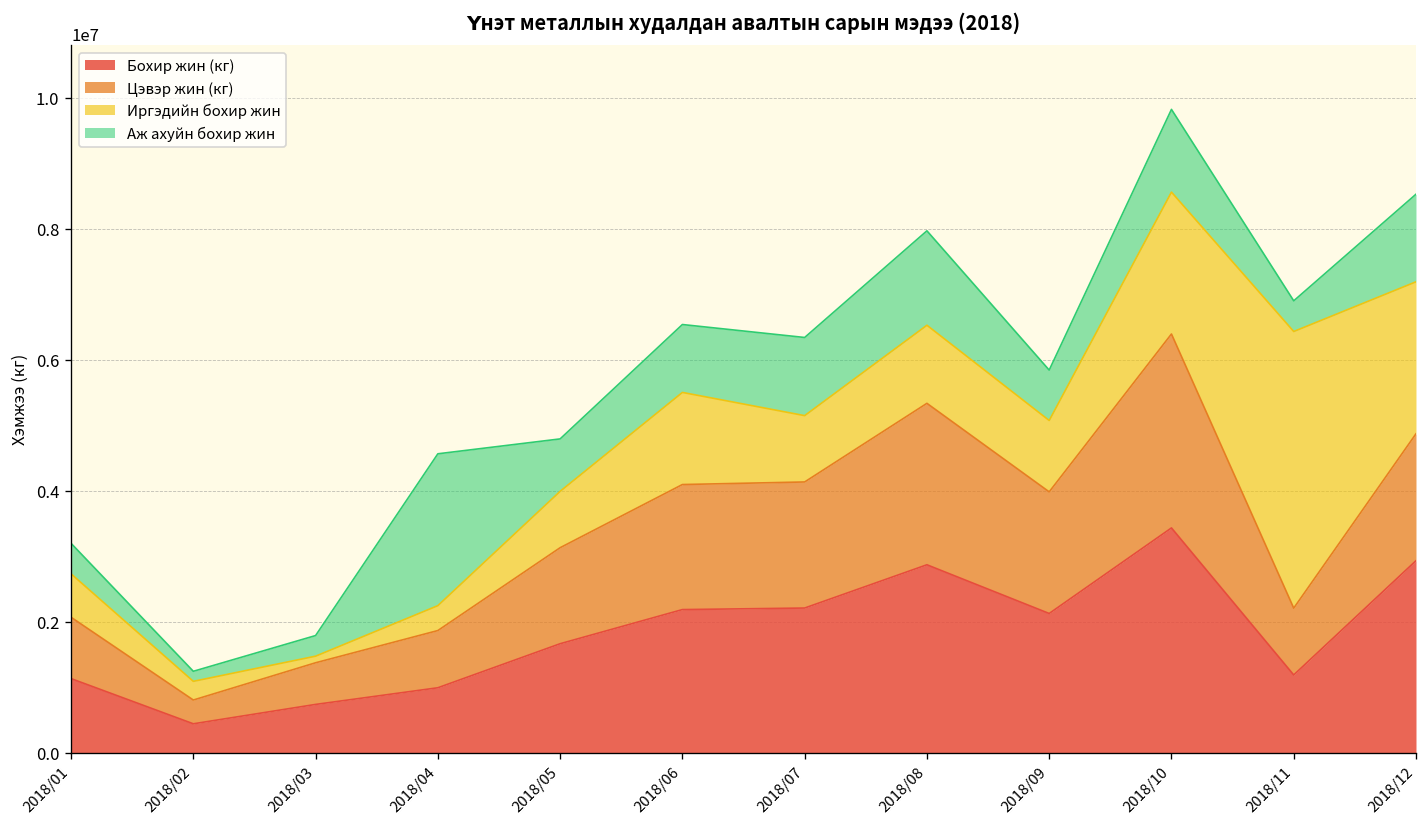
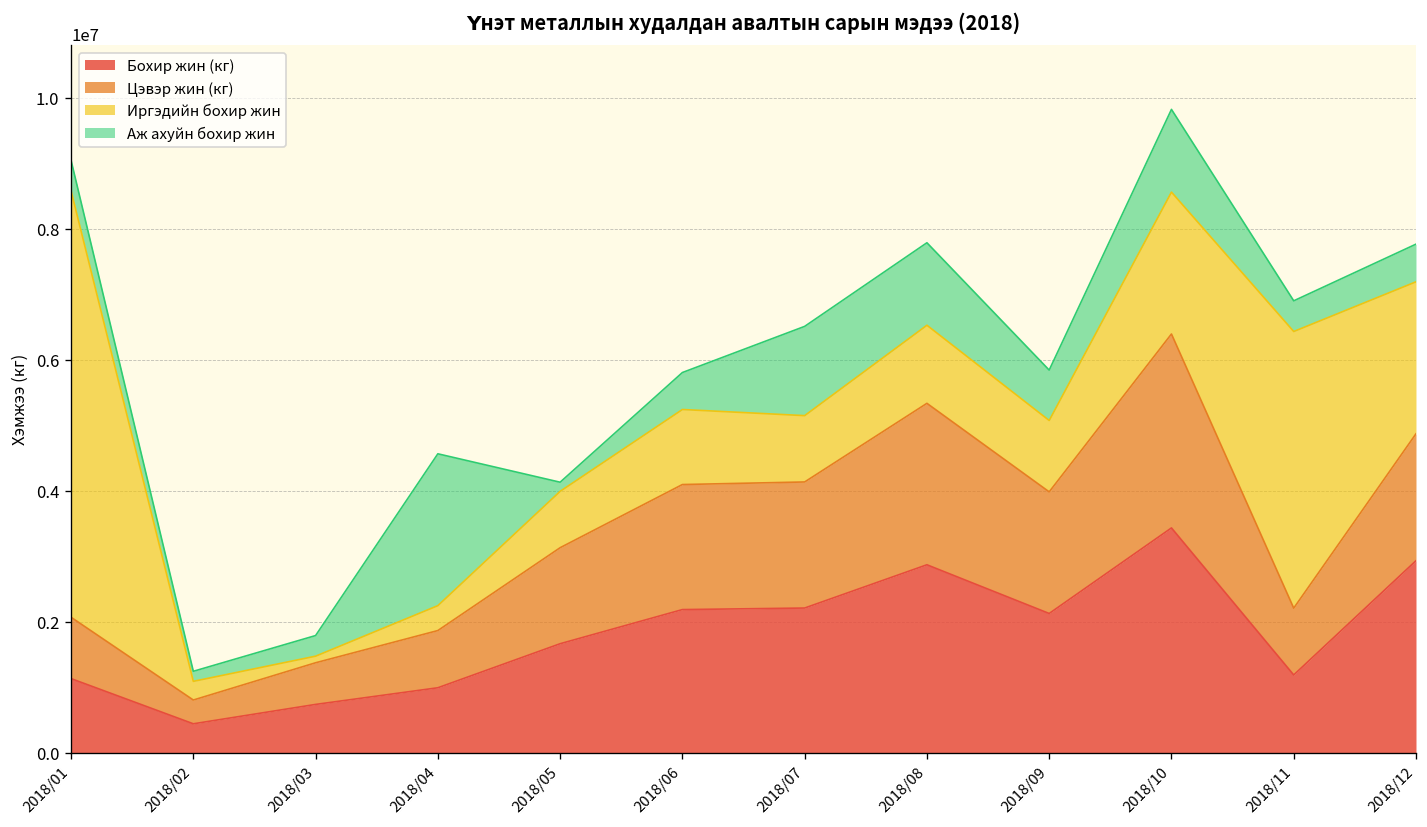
Иргэдийн бохир жин, 2018/01: 700000 -> 6500000
Аж ахуйн бохир жин, 2018/05: 800000 -> 100000
Иргэдийн бохир жин, 2018/06: 1400000 -> 1100000
Аж ахуйн бохир жин, 2018/06: 1000000 -> 600000
Аж ахуйн бохир жин, 2018/07: 1200000 -> 1400000
Аж ахуйн бохир жин, 2018/08: 1400000 -> 1300000
Аж ахуйн бохир жин, 2018/12: 1300000 -> 600000
